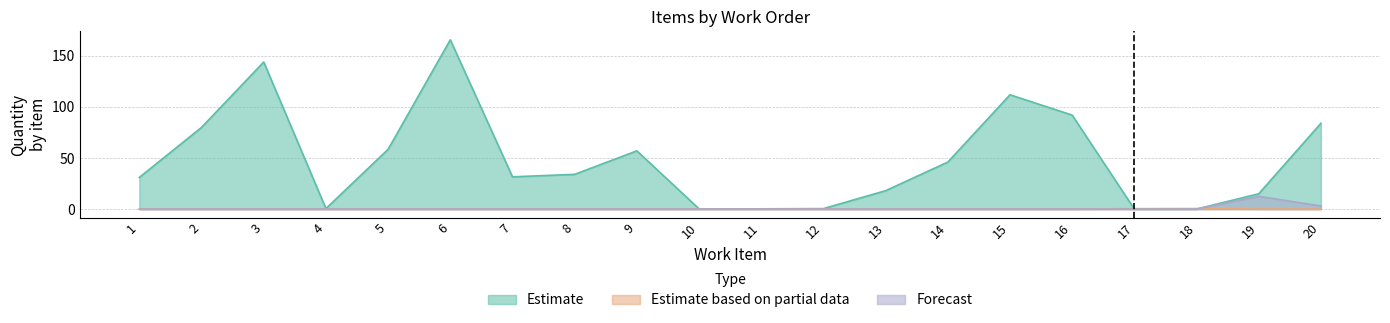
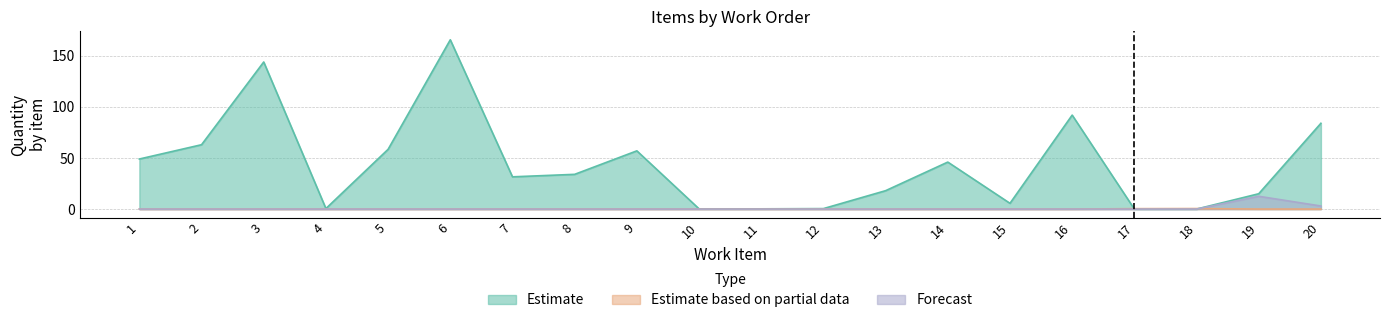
Estimate, 1: 31 -> 49
Estimate, 2: 80 -> 63
Estimate, 15: 112 -> 6
